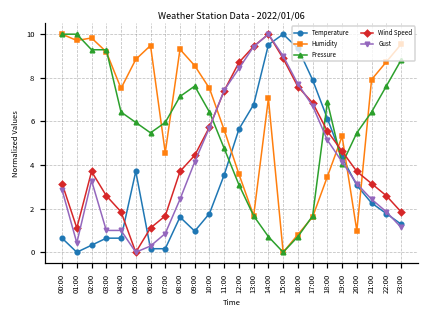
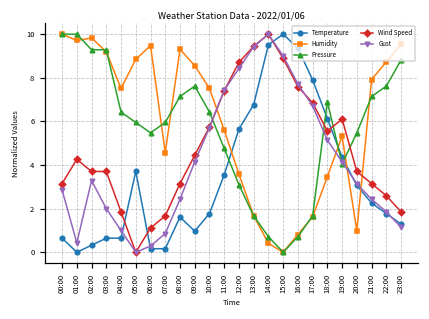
Wind Speed, 01:00: 1.1 -> 4.3
Wind Speed, 03:00: 2.6 -> 3.7
Gust, 03:00: 1.0 -> 2.0
Wind Speed, 08:00: 3.7 -> 3.1
Humidity, 14:00: 7.1 -> 0.4
Wind Speed, 19:00: 4.6 -> 6.1
Pressure, 21:00: 6.4 -> 7.1
